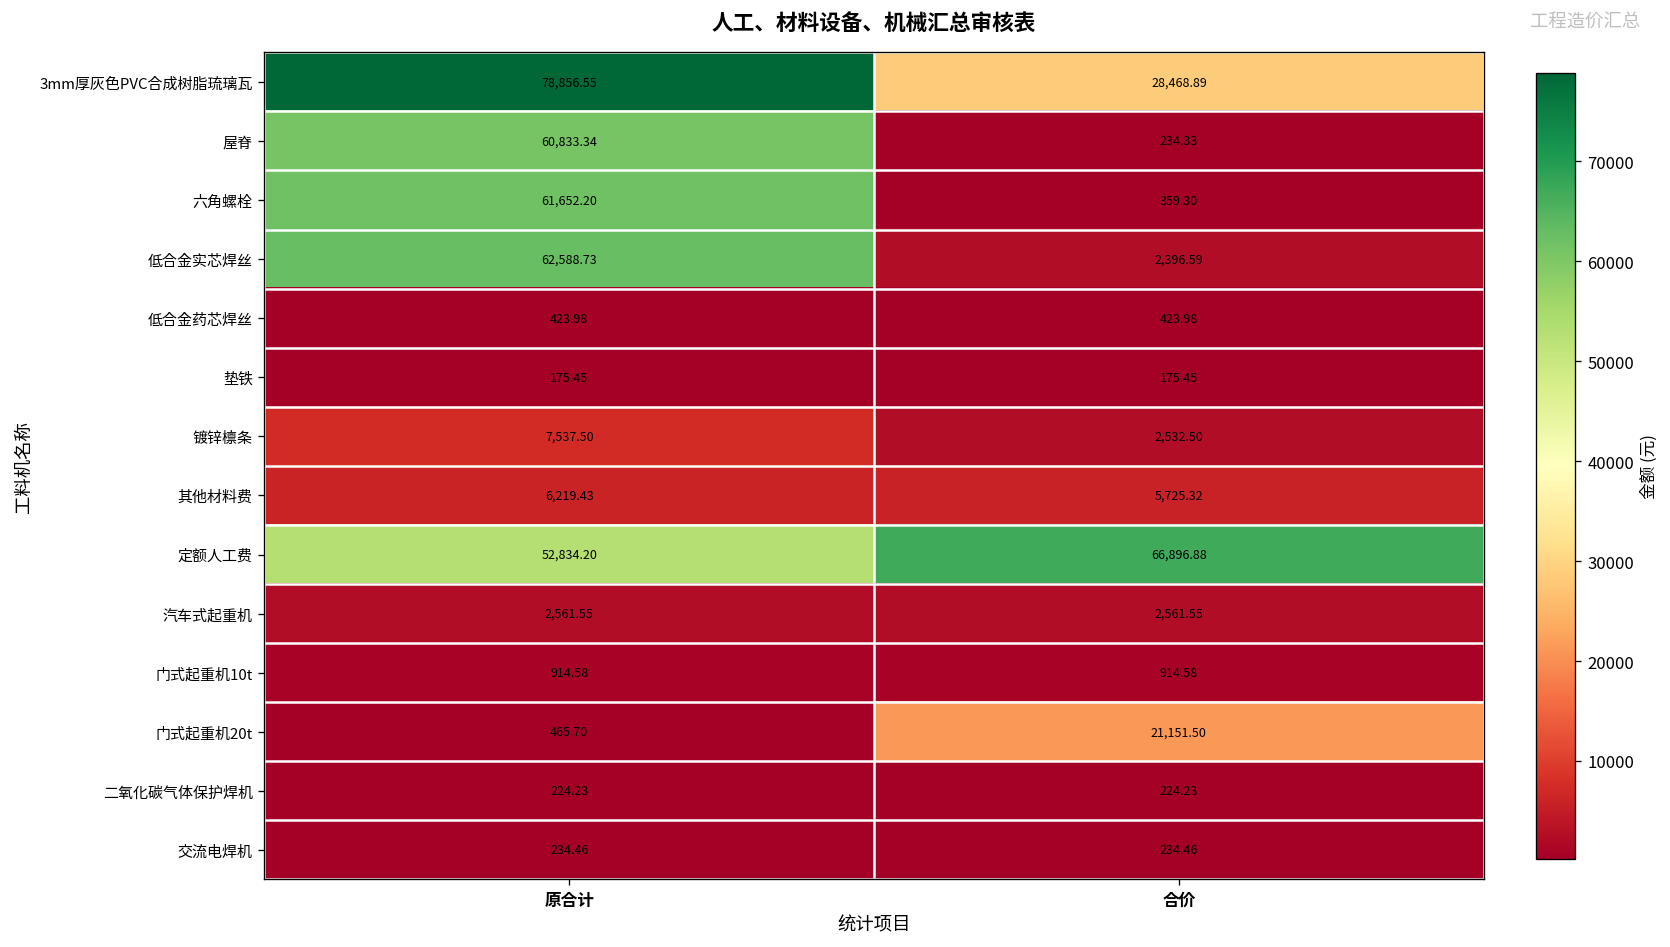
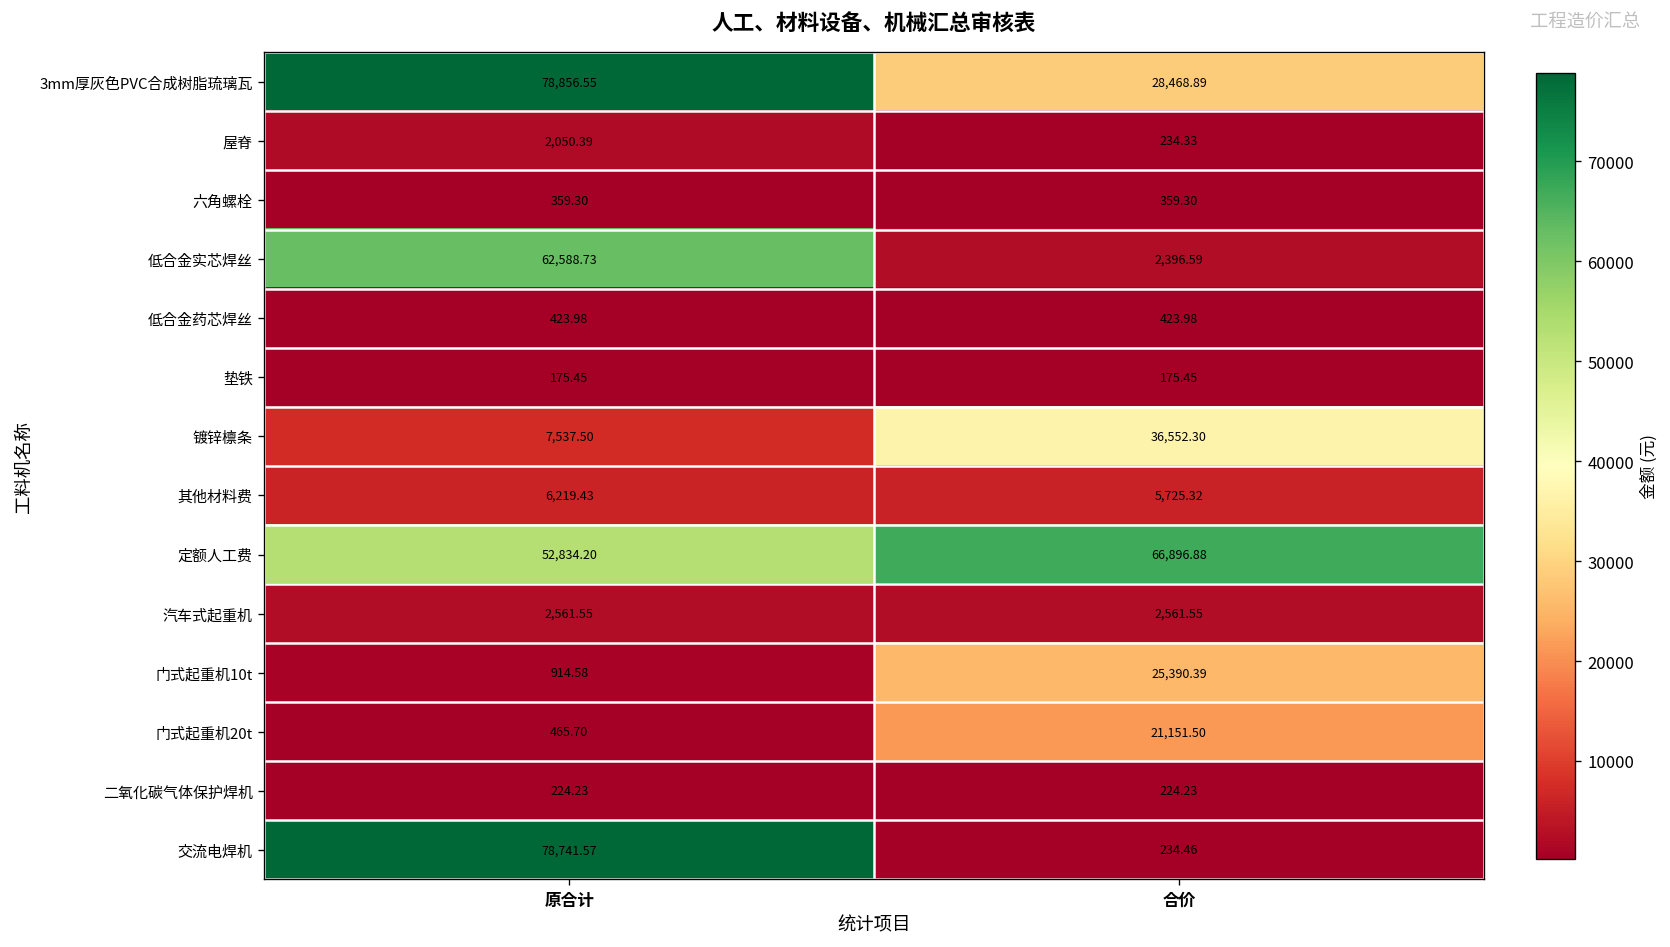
屋脊, 原合计: 60,833.34 -> 2,050.39
六角螺栓, 原合计: 61,652.20 -> 359.30
镀锌檩条, 合价: 2,532.50 -> 36,552.30
门式起重机10t, 合价: 914.58 -> 25,390.39
交流电焊机, 原合计: 234.46 -> 78,741.57
